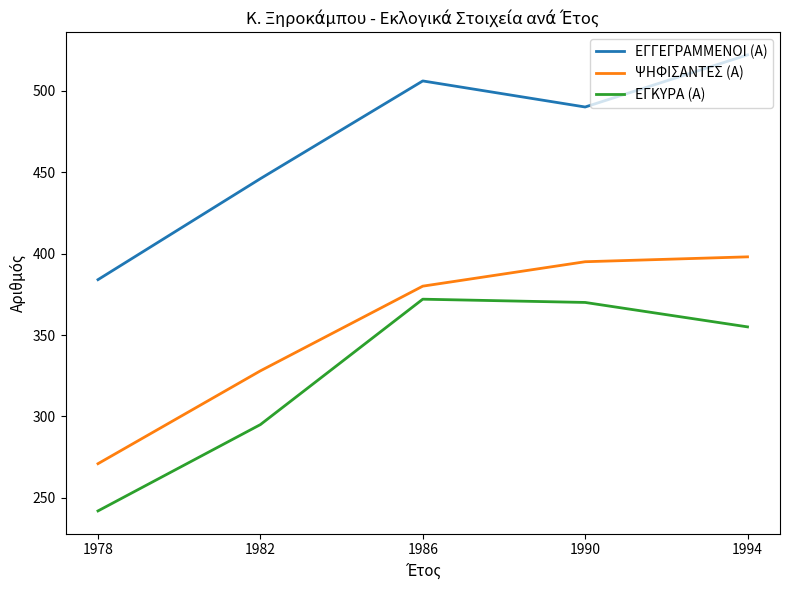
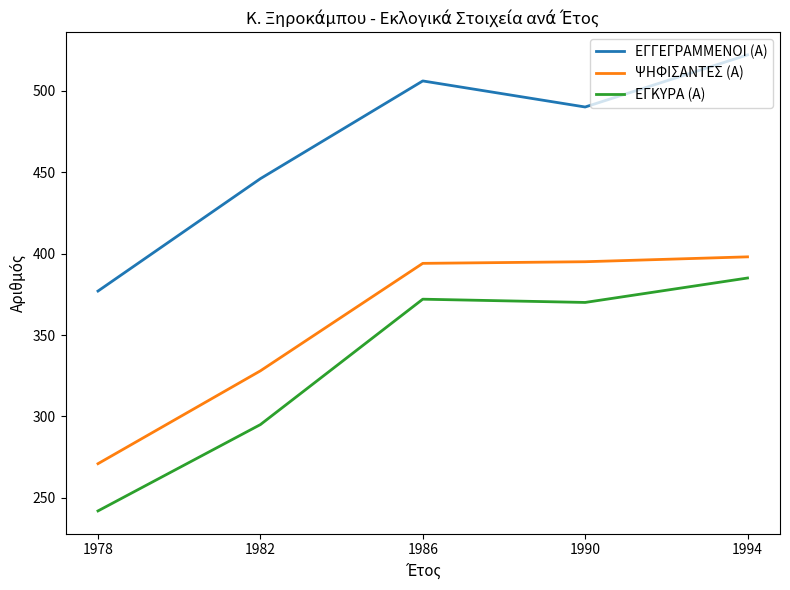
ΕΓΓΕΓΡΑΜΜΕΝΟΙ (Α), 1978: 384 -> 377
ΨΗΦΙΣΑΝΤΕΣ (Α), 1986: 380 -> 394
ΕΓΚΥΡΑ (Α), 1994: 355 -> 385
